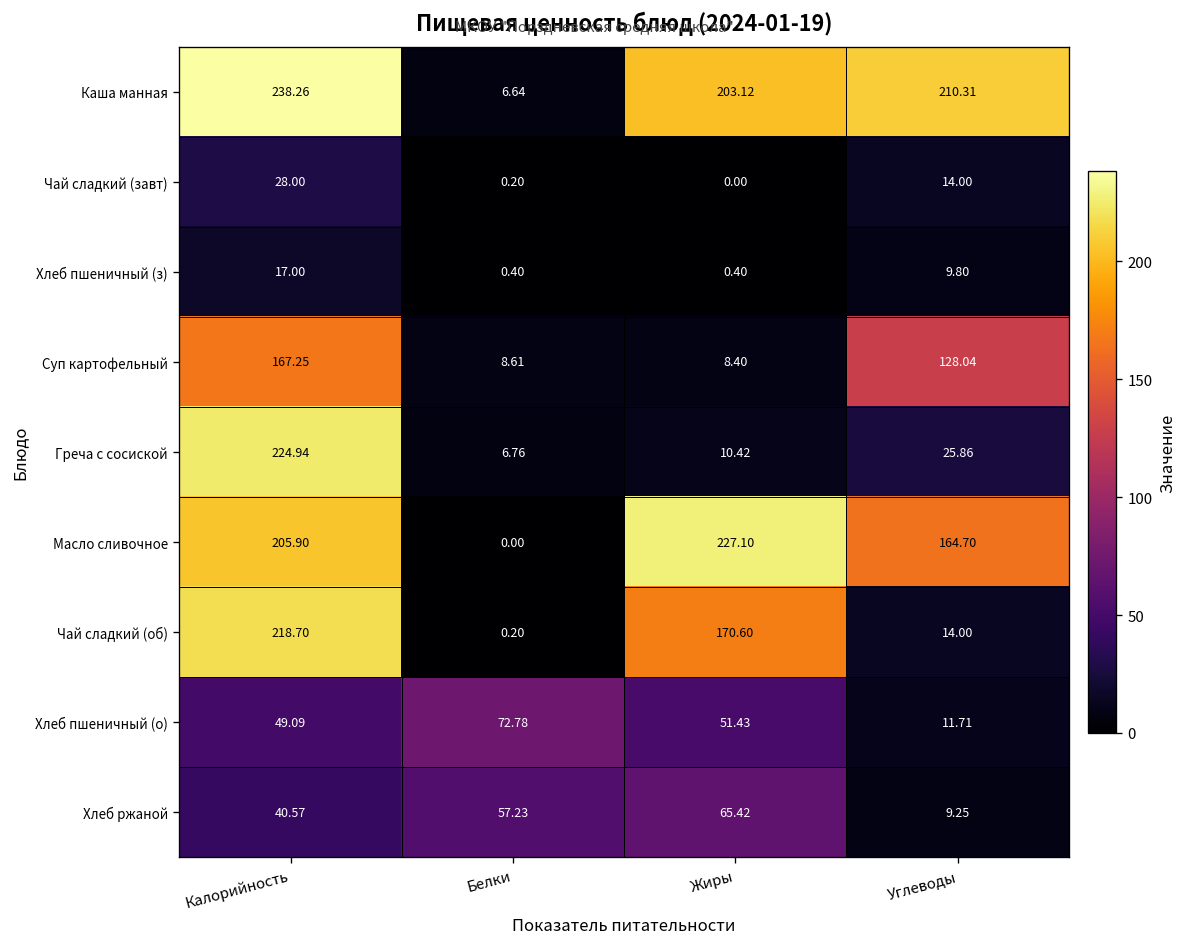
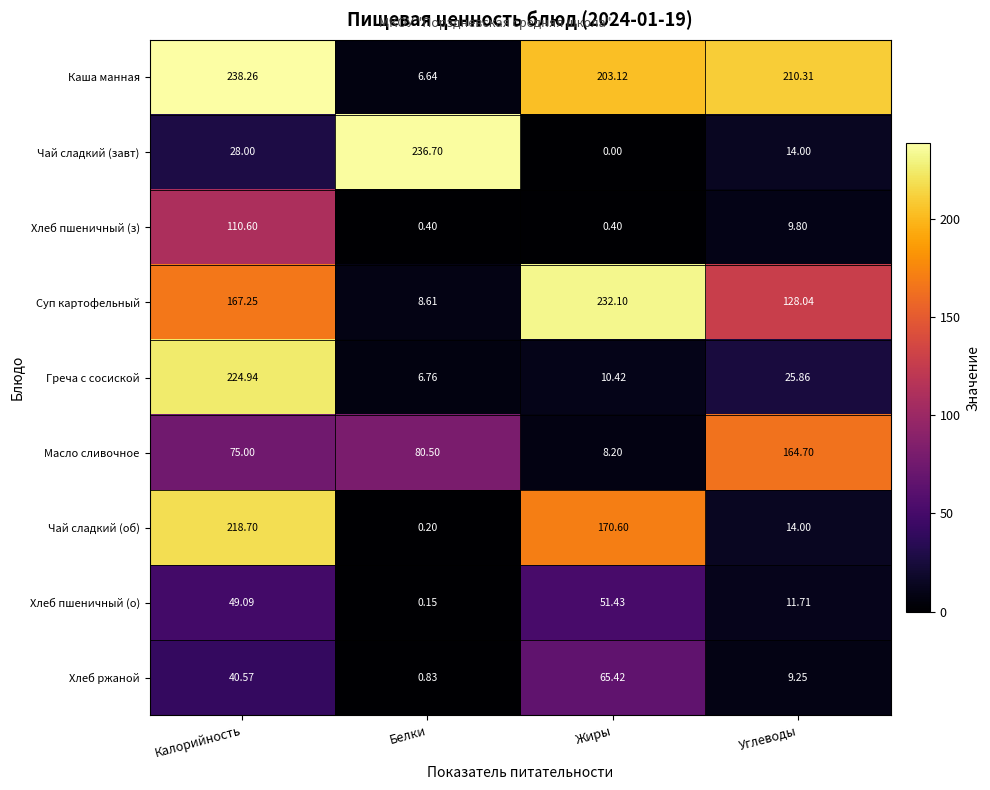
Чай сладкий (завт), Белки: 0.20 -> 236.70
Хлеб пшеничный (з), Калорийность: 17.00 -> 110.60
Суп картофельный, Жиры: 8.40 -> 232.10
Масло сливочное, Калорийность: 205.90 -> 75.00
Масло сливочное, Белки: 0.00 -> 80.50
Масло сливочное, Жиры: 227.10 -> 8.20
Хлеб пшеничный (о), Белки: 72.78 -> 0.15
Хлеб ржаной, Белки: 57.23 -> 0.83
